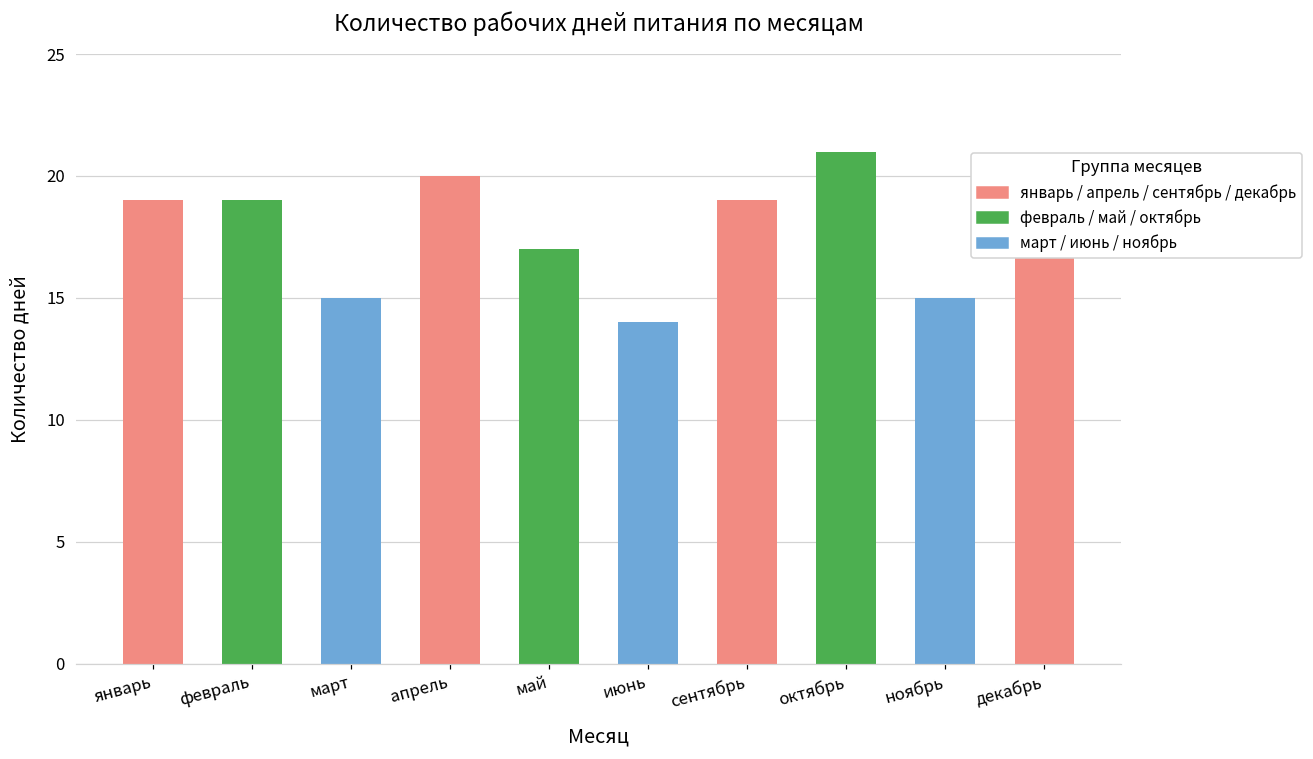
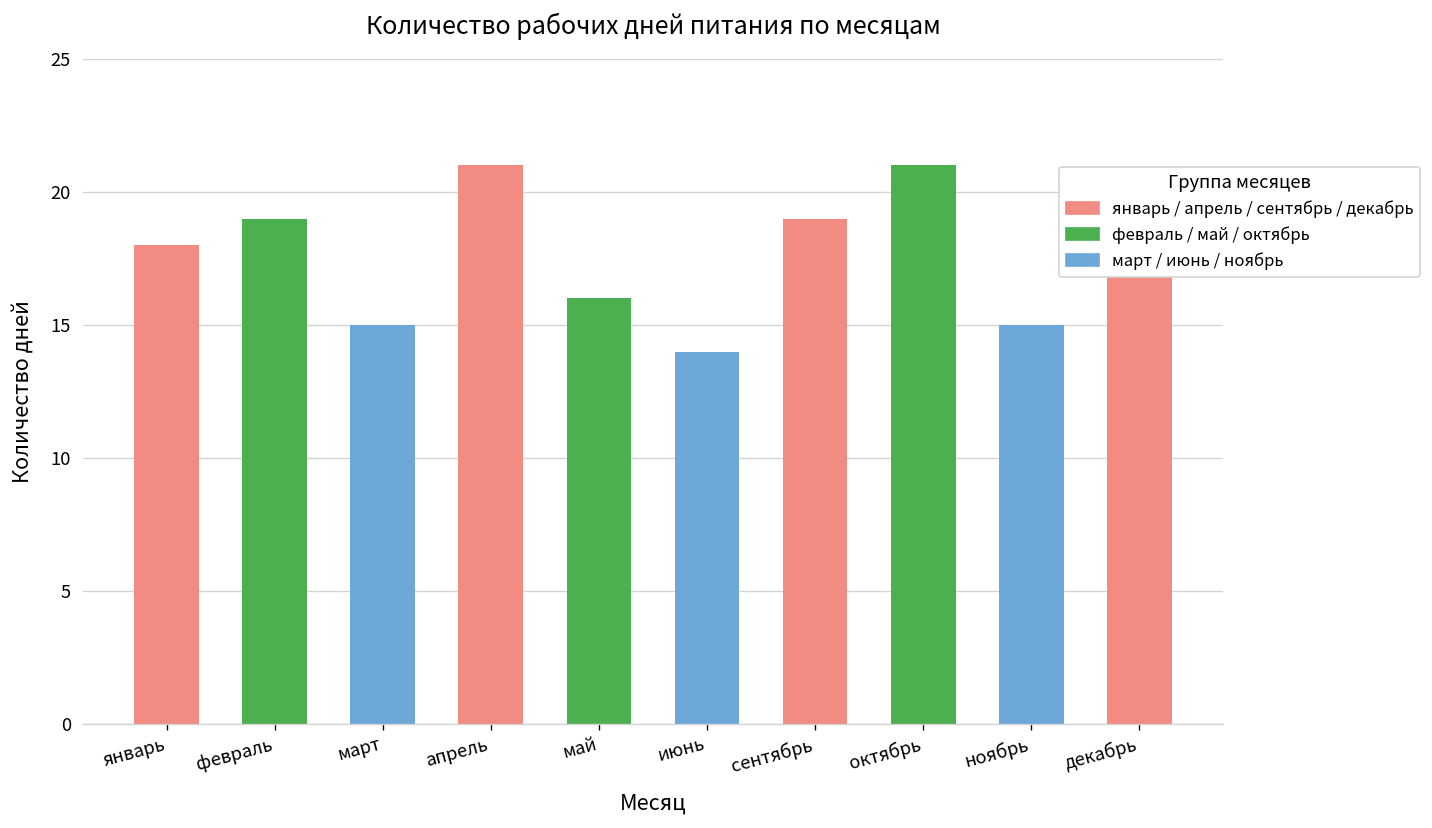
январь: 19 -> 18
апрель: 20 -> 21
май: 17 -> 16
